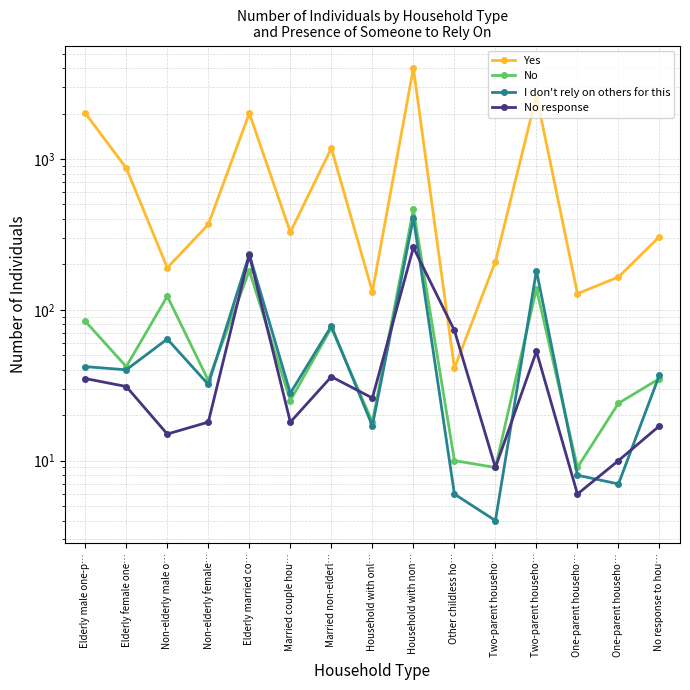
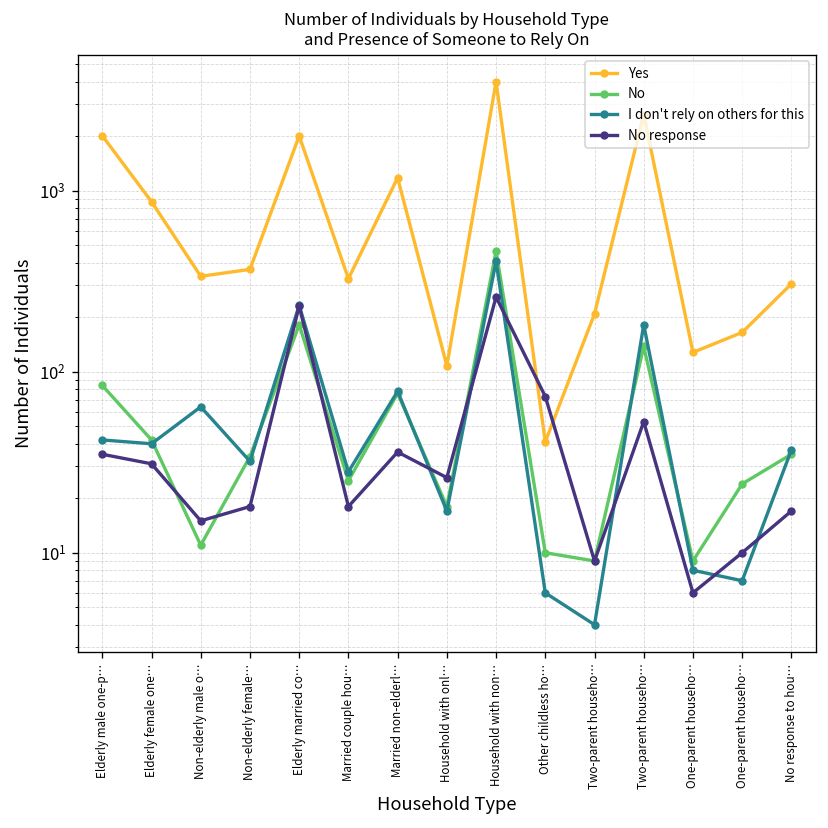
Yes, Non-elderly male o…: 190 -> 340
No, Non-elderly male o…: 120 -> 11
Yes, Household with onl…: 130 -> 110
